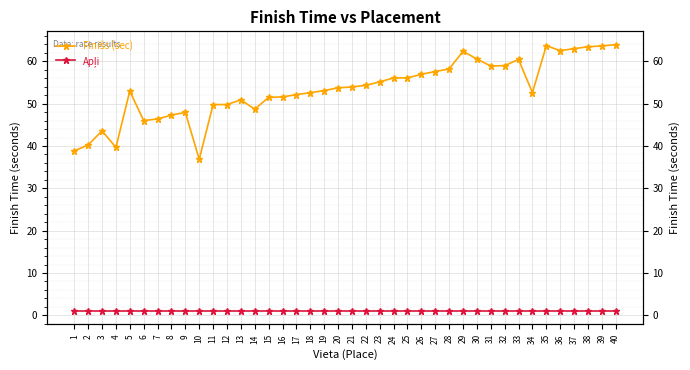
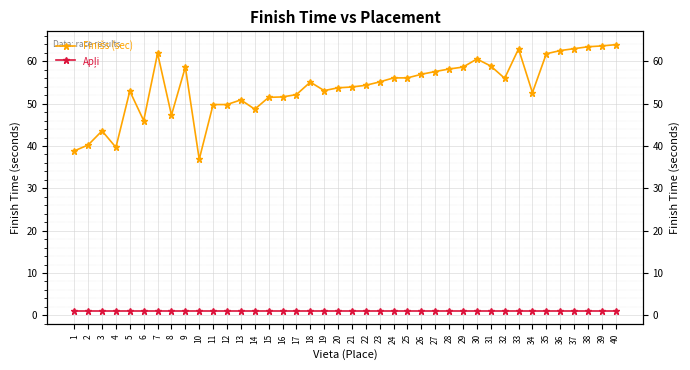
Finišs (sec), 7: 46 -> 62
Finišs (sec), 9: 48 -> 59
Finišs (sec), 18: 53 -> 55
Finišs (sec), 29: 62 -> 59
Finišs (sec), 32: 59 -> 56
Finišs (sec), 33: 60 -> 63
Finišs (sec), 35: 64 -> 62
